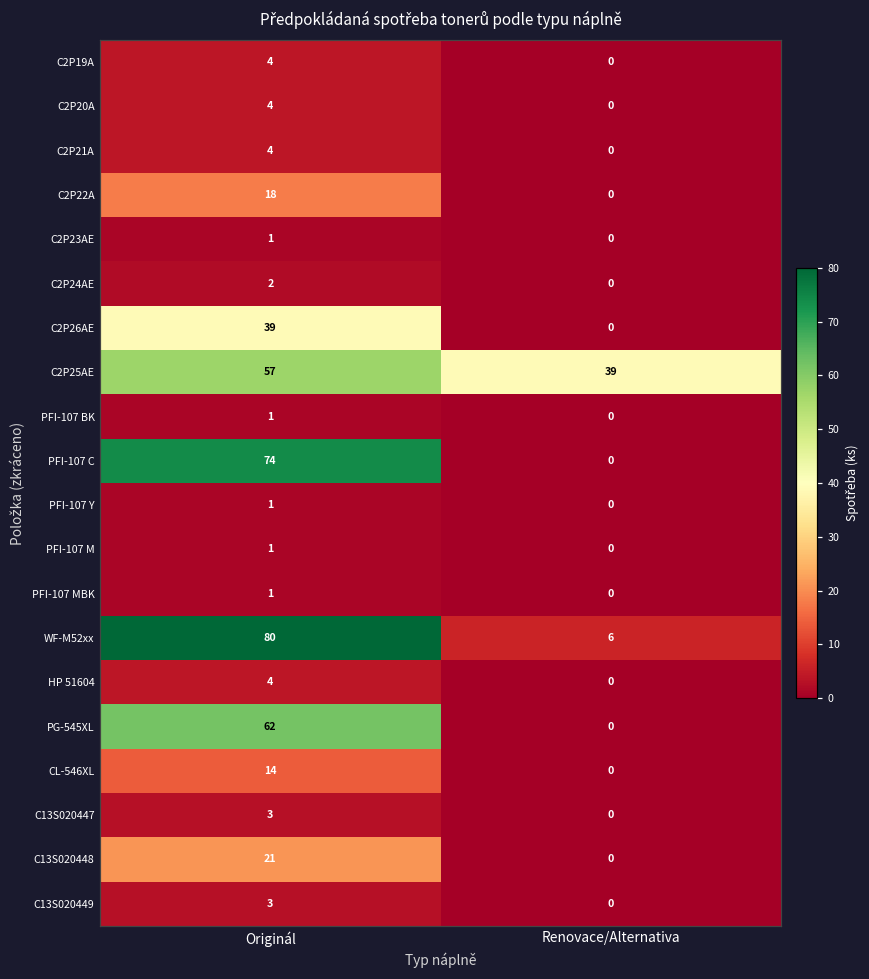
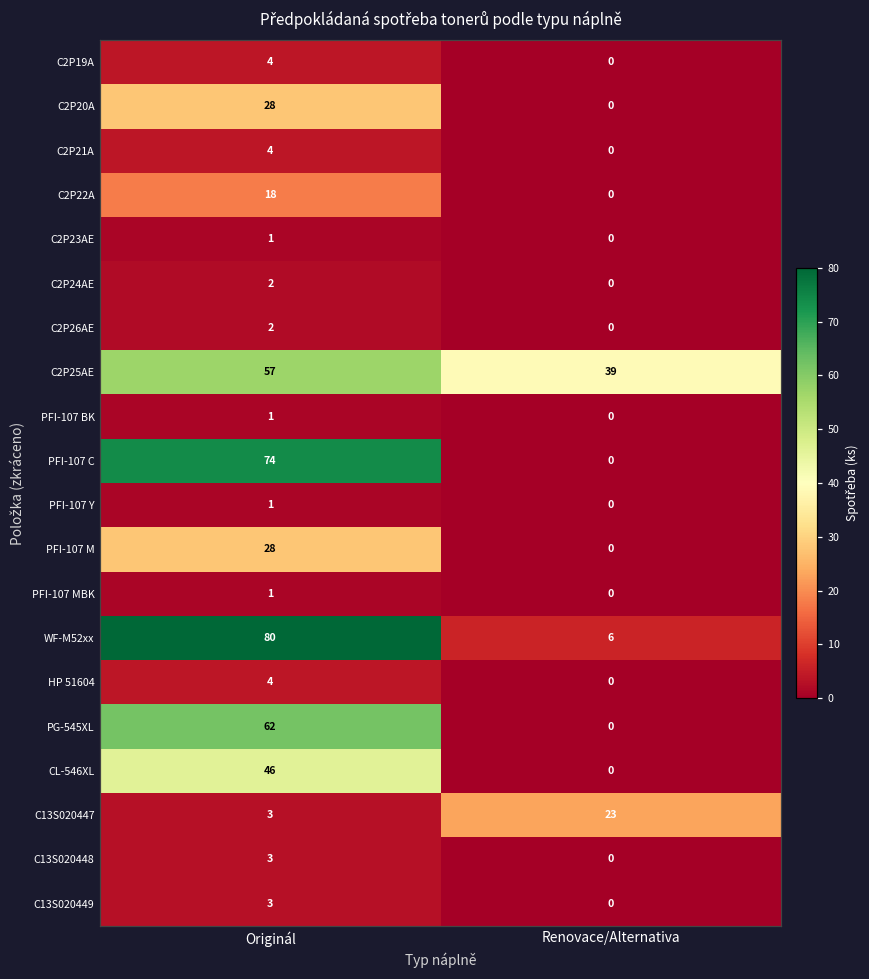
C2P20A, Originál: 4 -> 28
C2P26AE, Originál: 39 -> 2
PFI-107 M, Originál: 1 -> 28
CL-546XL, Originál: 14 -> 46
C13S020447, Renovace/Alternativa: 0 -> 23
C13S020448, Originál: 21 -> 3
